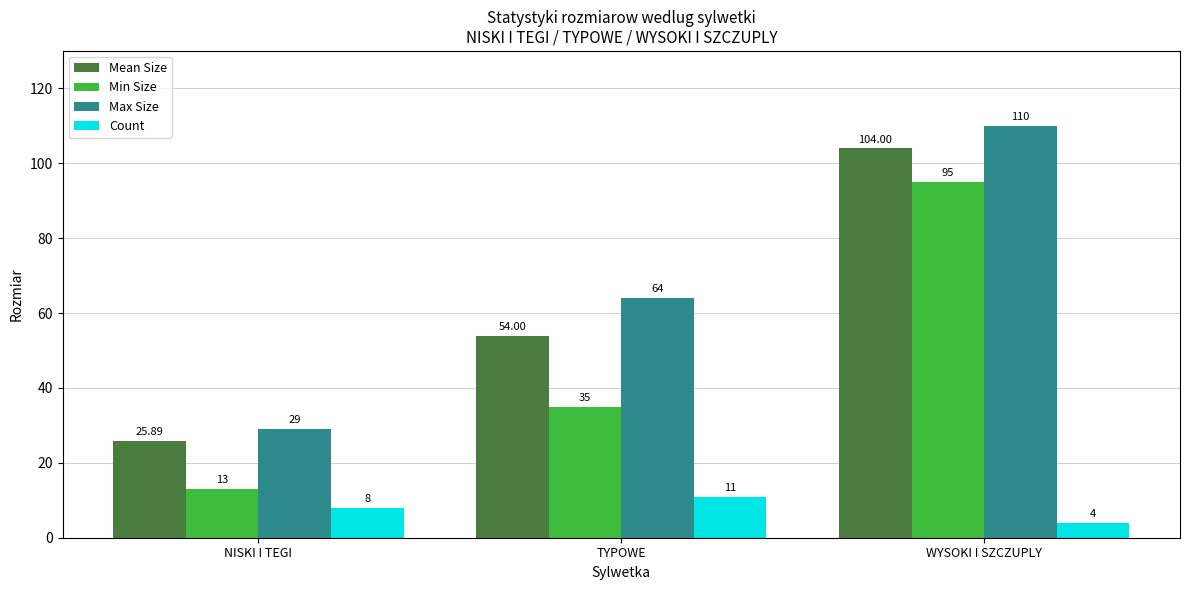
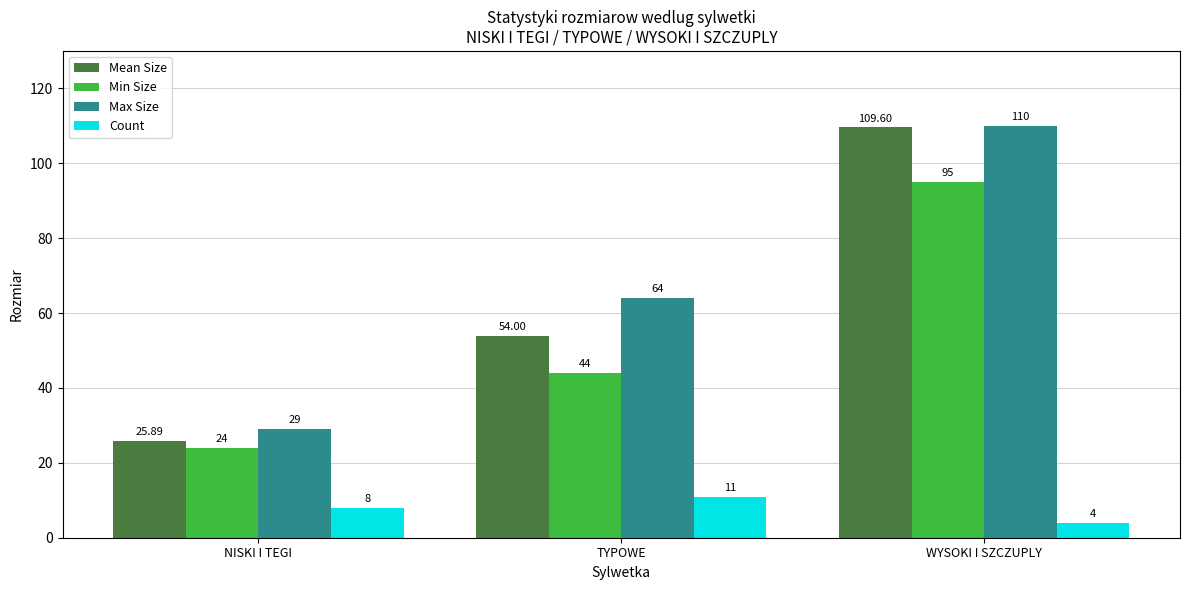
Min Size, NISKI I TEGI: 13 -> 24
Min Size, TYPOWE: 35 -> 44
Mean Size, WYSOKI I SZCZUPLY: 104.00 -> 109.60
